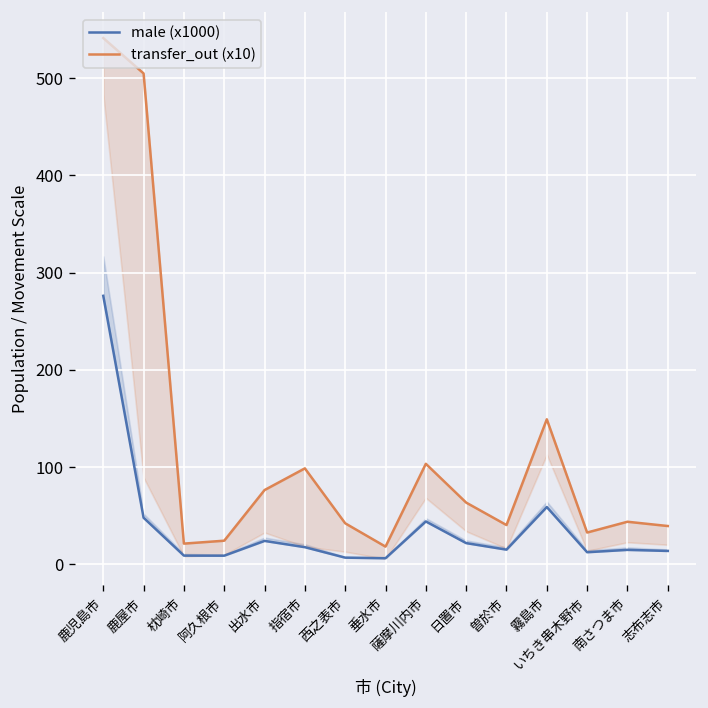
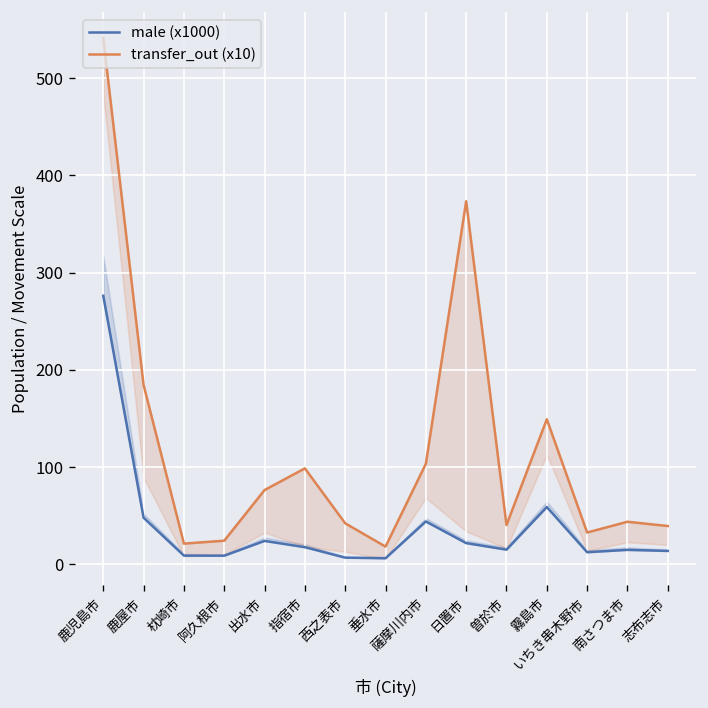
transfer_out (x10), 鹿屋市: 510 -> 180
transfer_out (x10), 日置市: 60 -> 370
